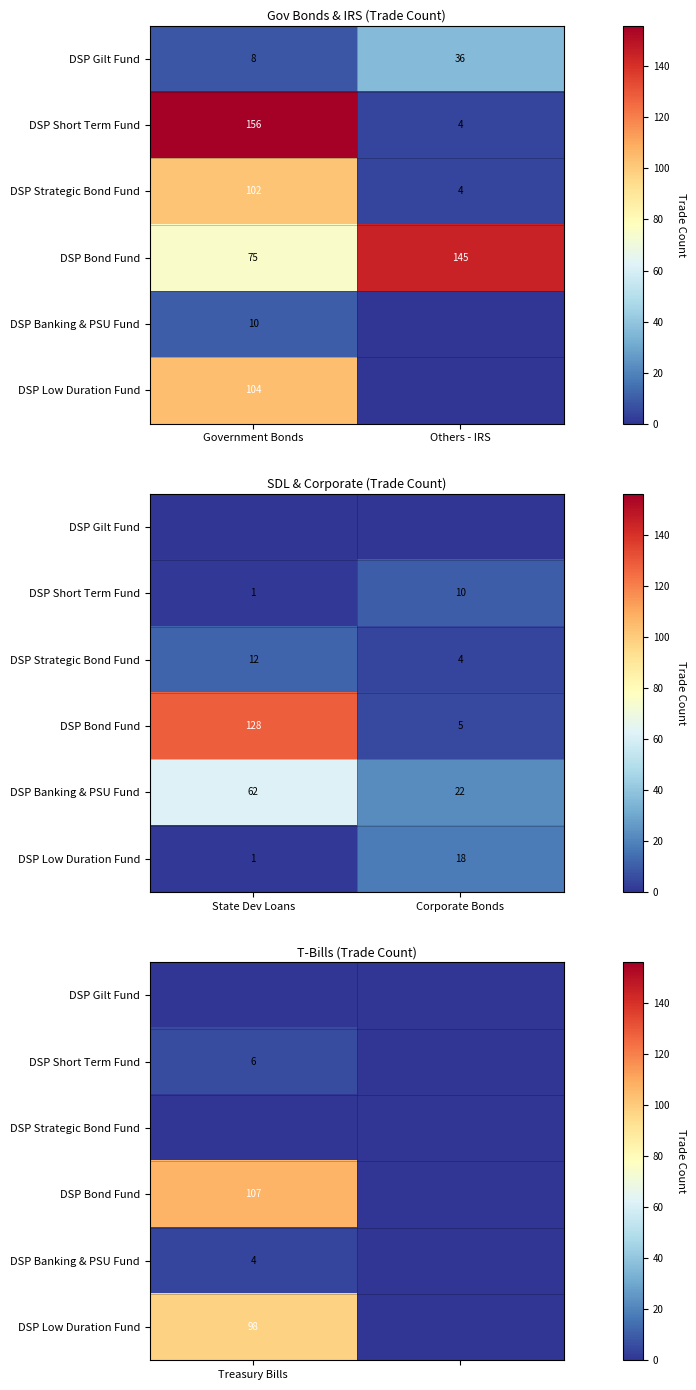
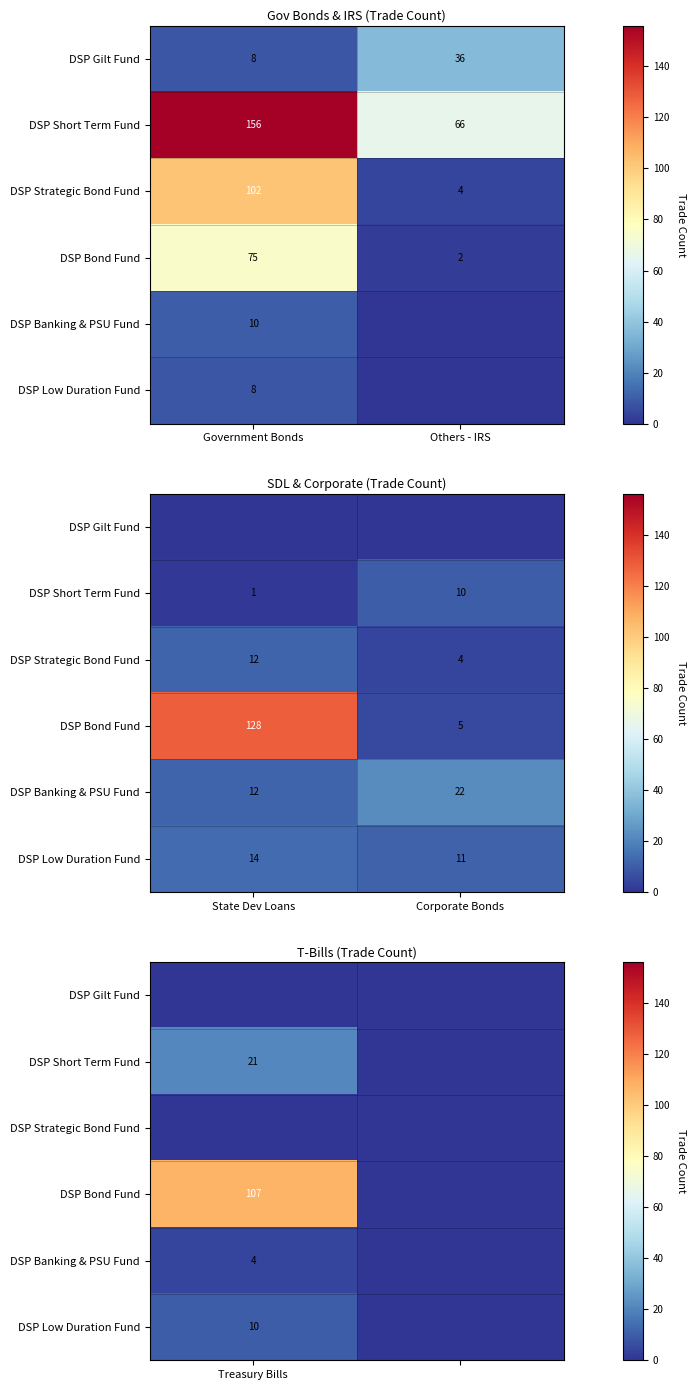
Gov Bonds & IRS (Trade Count), DSP Short Term Fund, Others - IRS: 4 -> 66
Gov Bonds & IRS (Trade Count), DSP Bond Fund, Others - IRS: 145 -> 2
Gov Bonds & IRS (Trade Count), DSP Low Duration Fund, Government Bonds: 104 -> 8
SDL & Corporate (Trade Count), DSP Banking & PSU Fund, State Dev Loans: 62 -> 12
SDL & Corporate (Trade Count), DSP Low Duration Fund, State Dev Loans: 1 -> 14
SDL & Corporate (Trade Count), DSP Low Duration Fund, Corporate Bonds: 18 -> 11
T-Bills (Trade Count), DSP Short Term Fund, Treasury Bills: 6 -> 21
T-Bills (Trade Count), DSP Low Duration Fund, Treasury Bills: 98 -> 10
